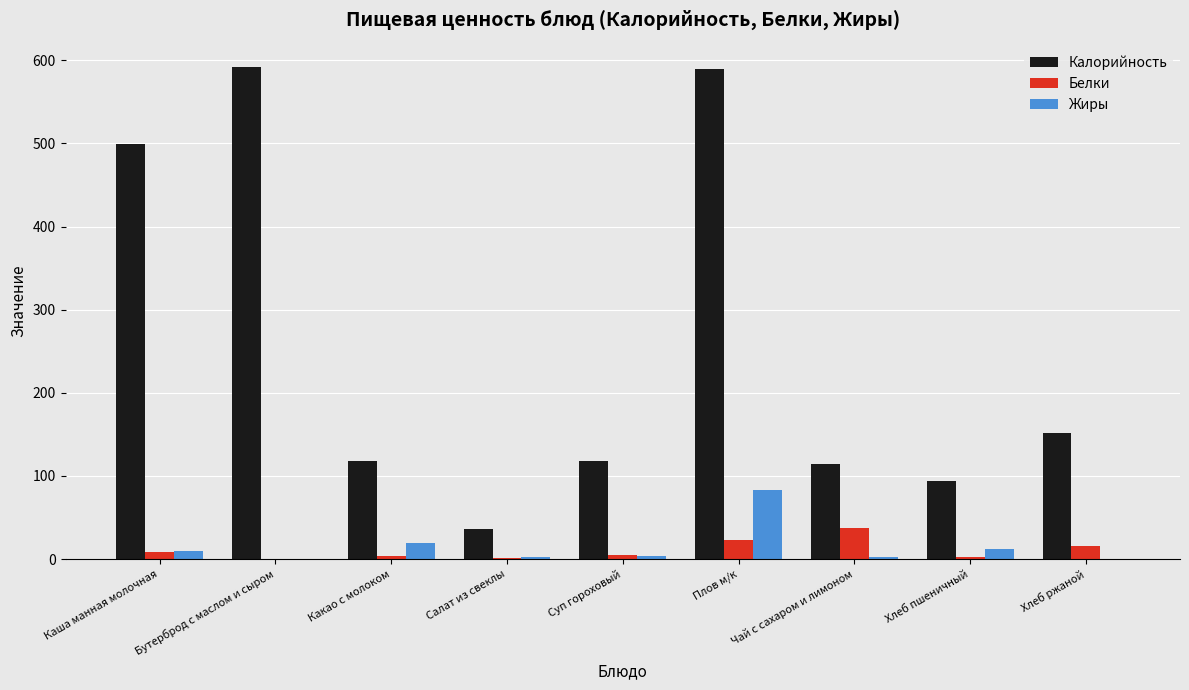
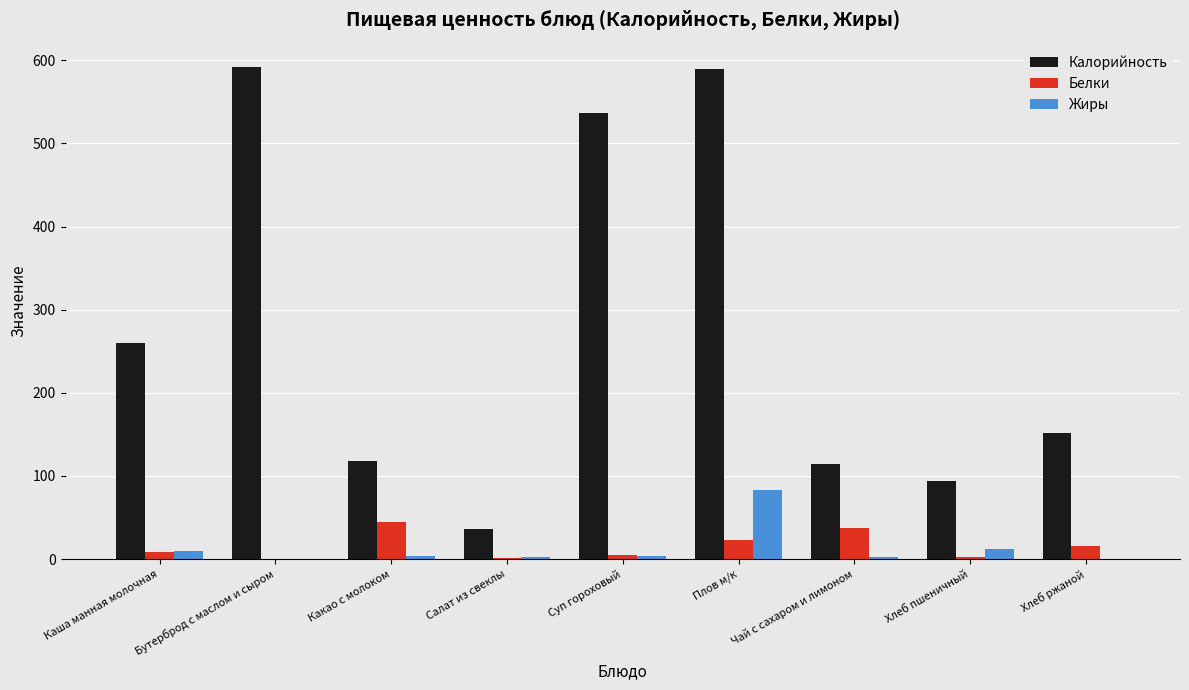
Калорийность, Каша манная молочная: 500 -> 260
Белки, Какао с молоком: 0 -> 50
Жиры, Какао с молоком: 20 -> 0
Калорийность, Суп гороховый: 120 -> 540
